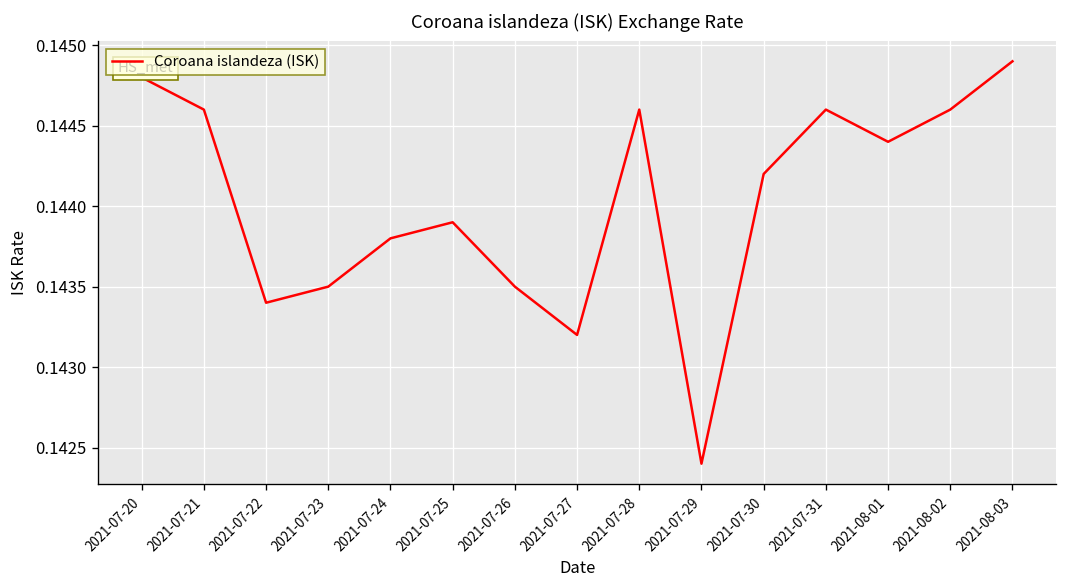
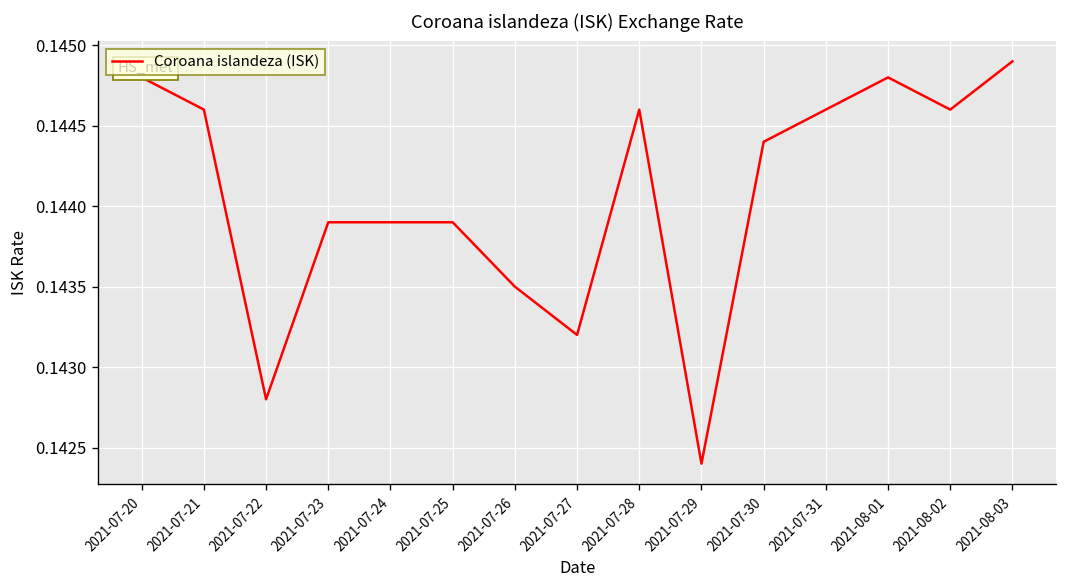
2021-07-22: 0.1434 -> 0.1428
2021-07-23: 0.1435 -> 0.1439
2021-07-24: 0.1438 -> 0.1439
2021-07-30: 0.1442 -> 0.1444
2021-08-01: 0.1444 -> 0.1448
